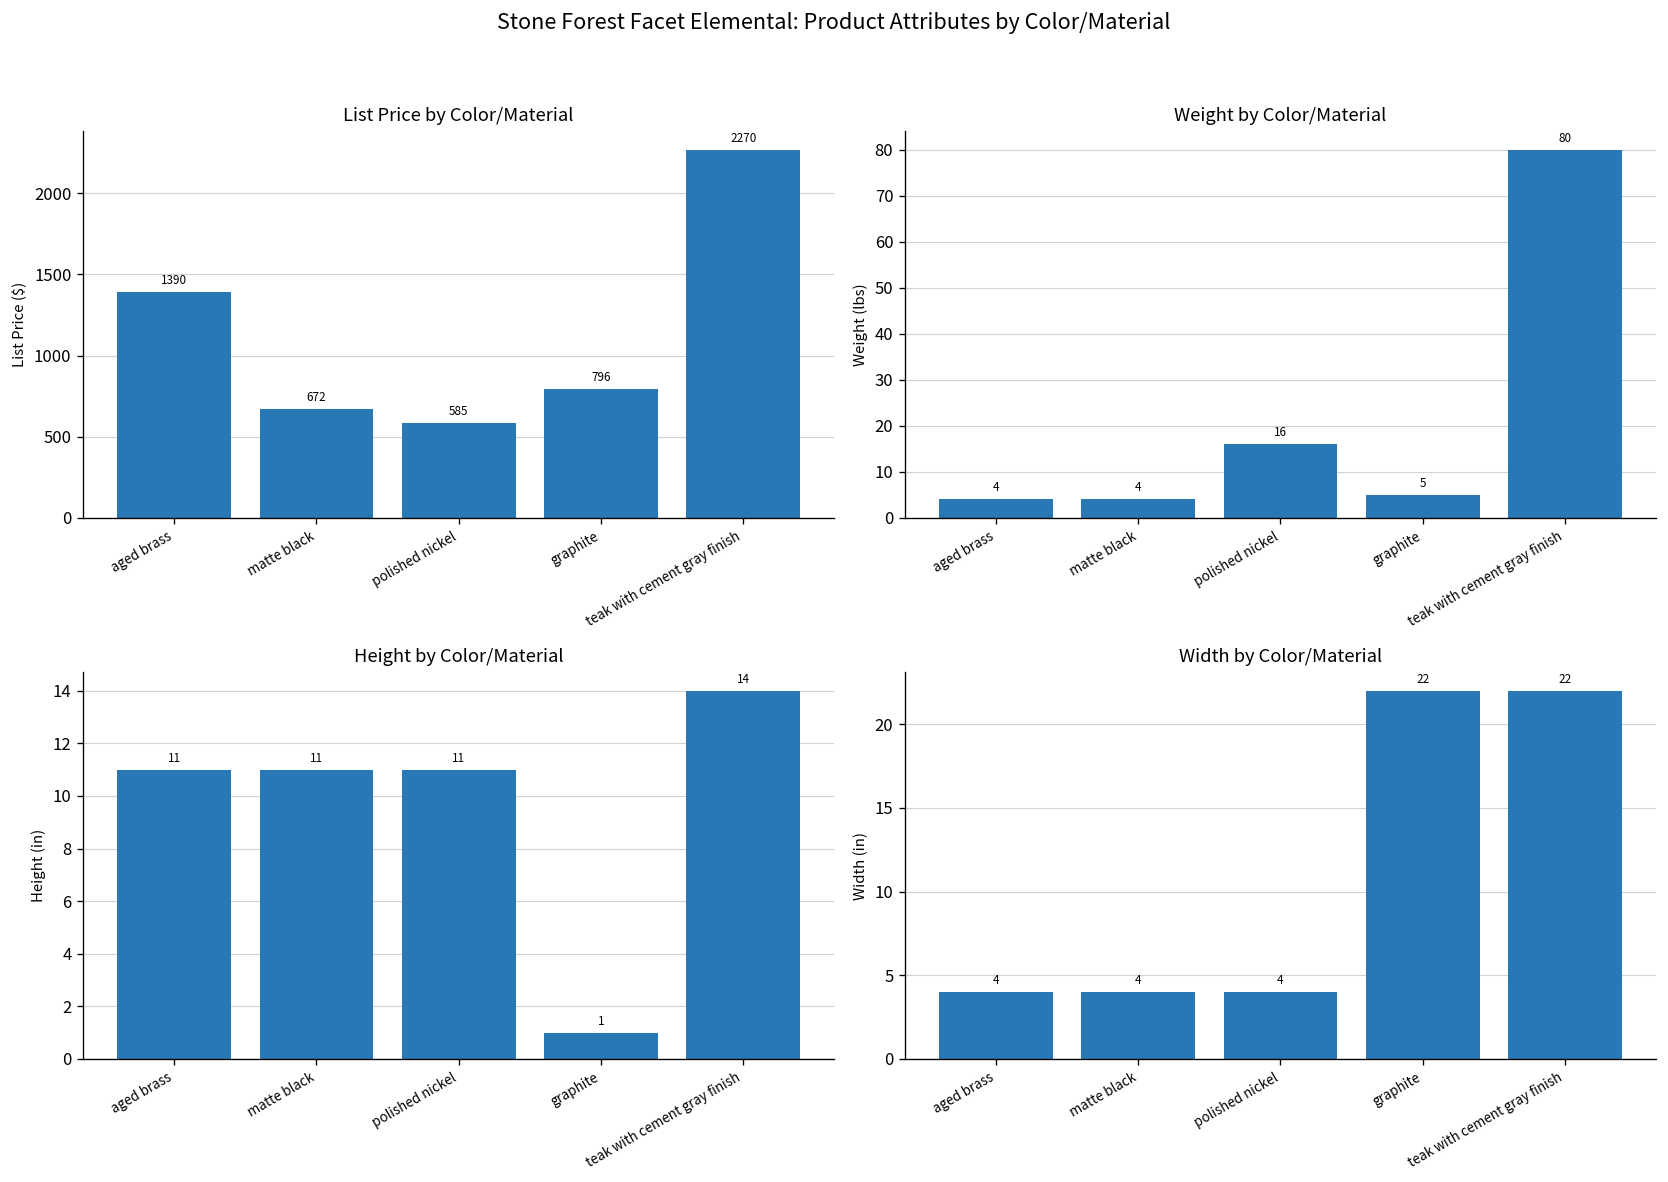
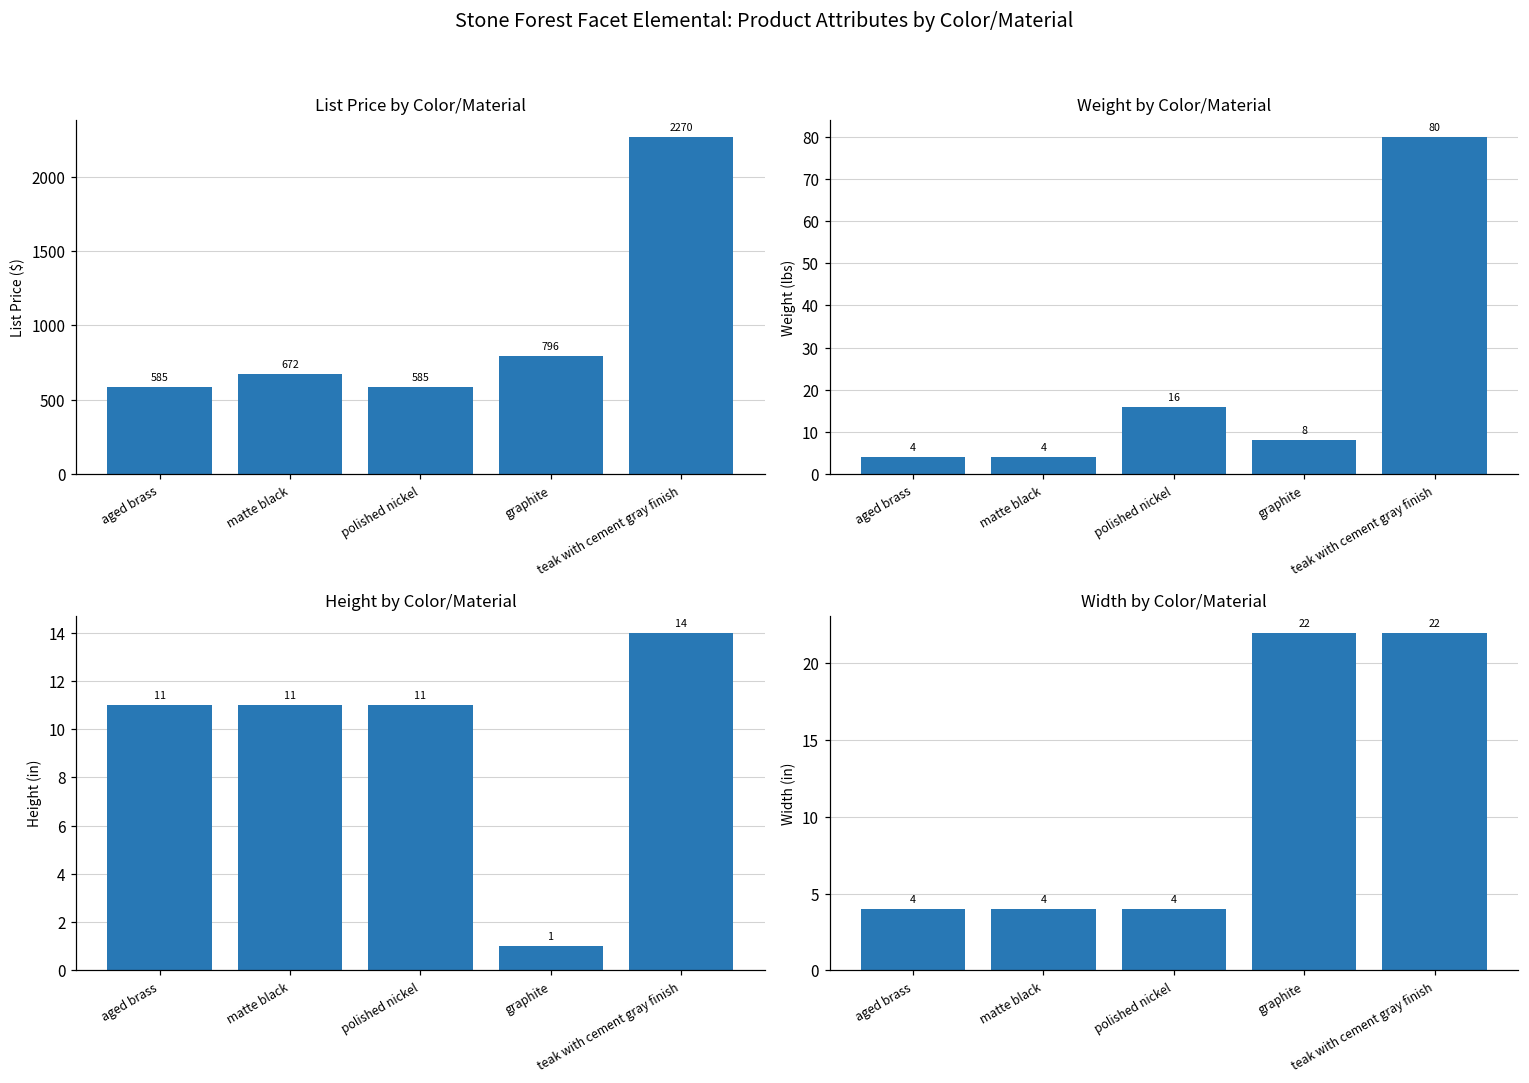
List Price by Color/Material, aged brass: 1390 -> 585
Weight by Color/Material, graphite: 5 -> 8
